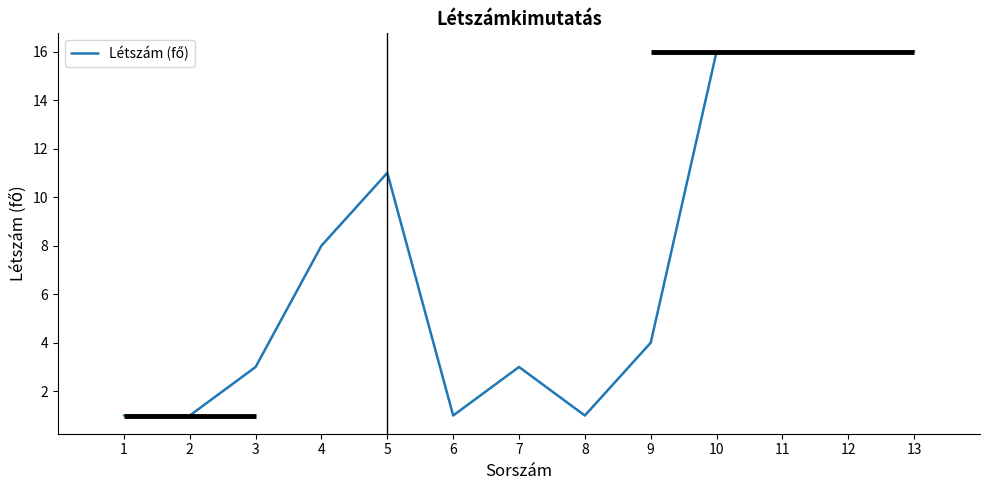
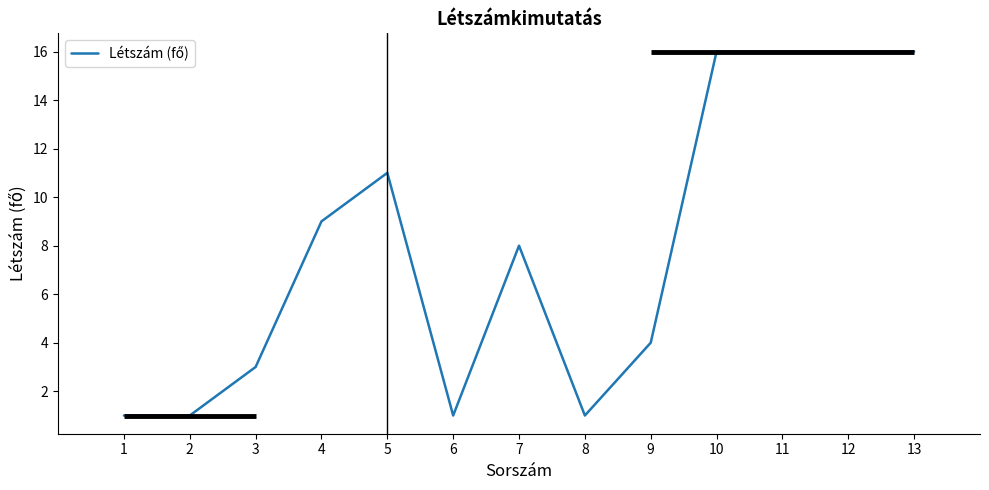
Létszám (fő), 4: 8 -> 9
Létszám (fő), 7: 3 -> 8
